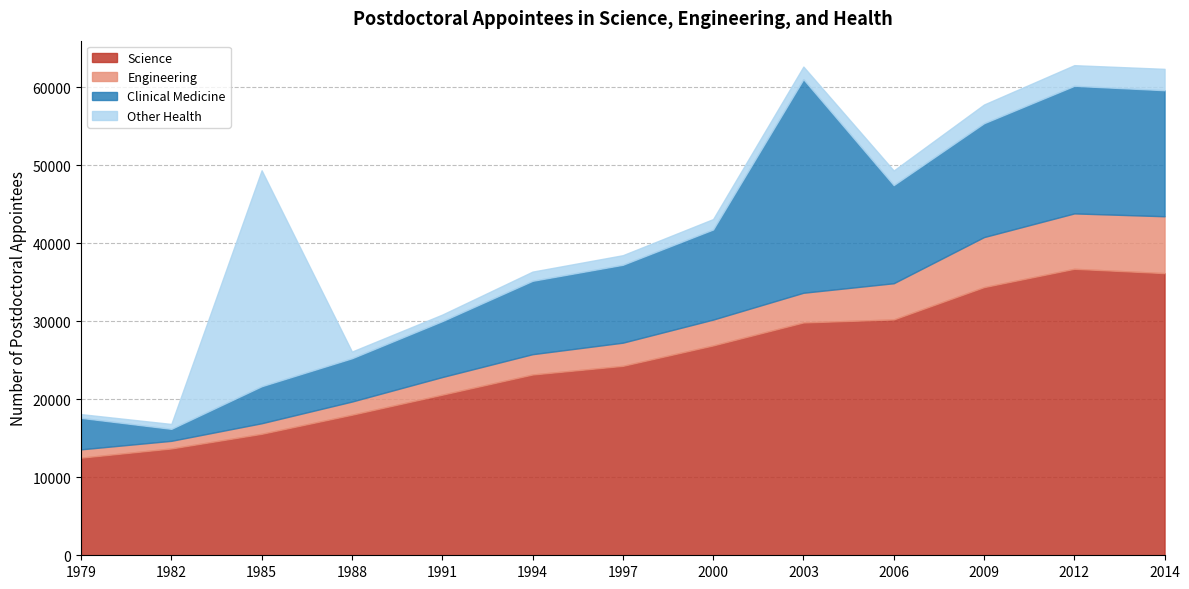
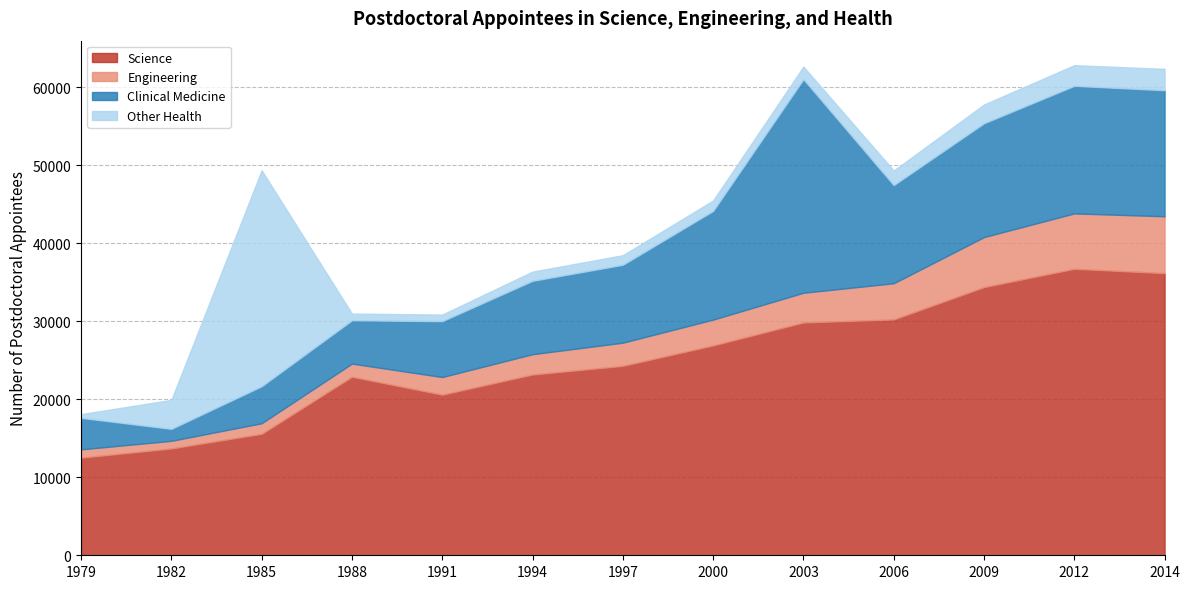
Other Health, 1982: 1000 -> 4000
Science, 1988: 18000 -> 23000
Clinical Medicine, 2000: 12000 -> 14000
